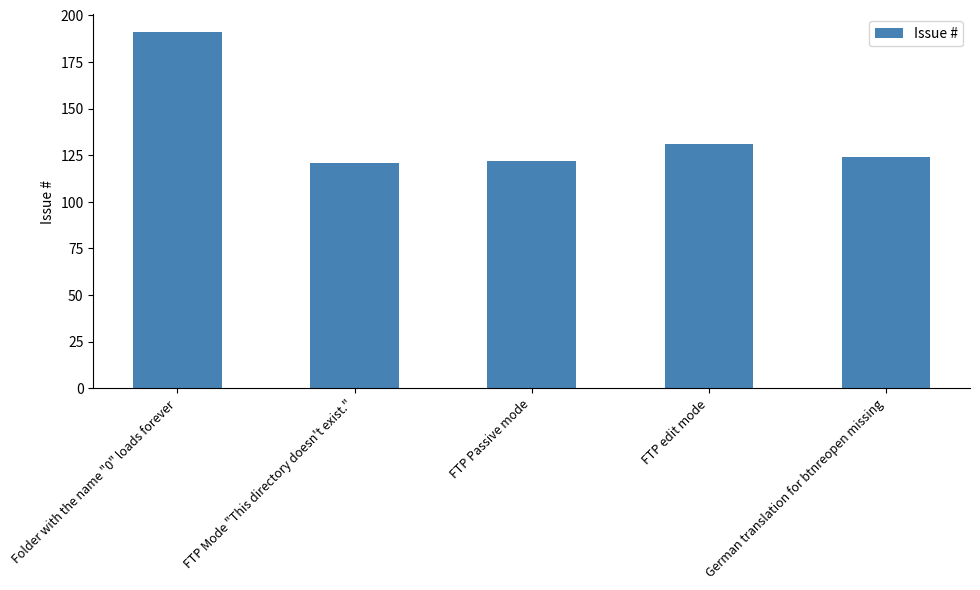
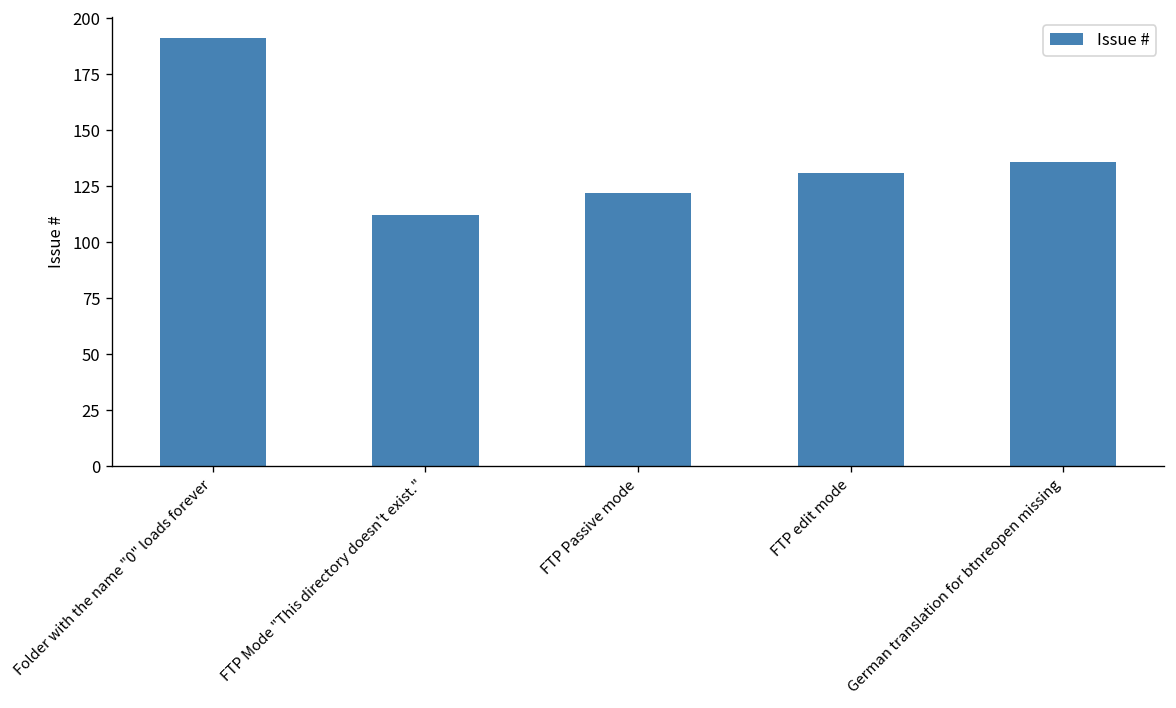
FTP Mode "This directory doesn't exist.": 121 -> 112
German translation for btnreopen missing: 124 -> 136
